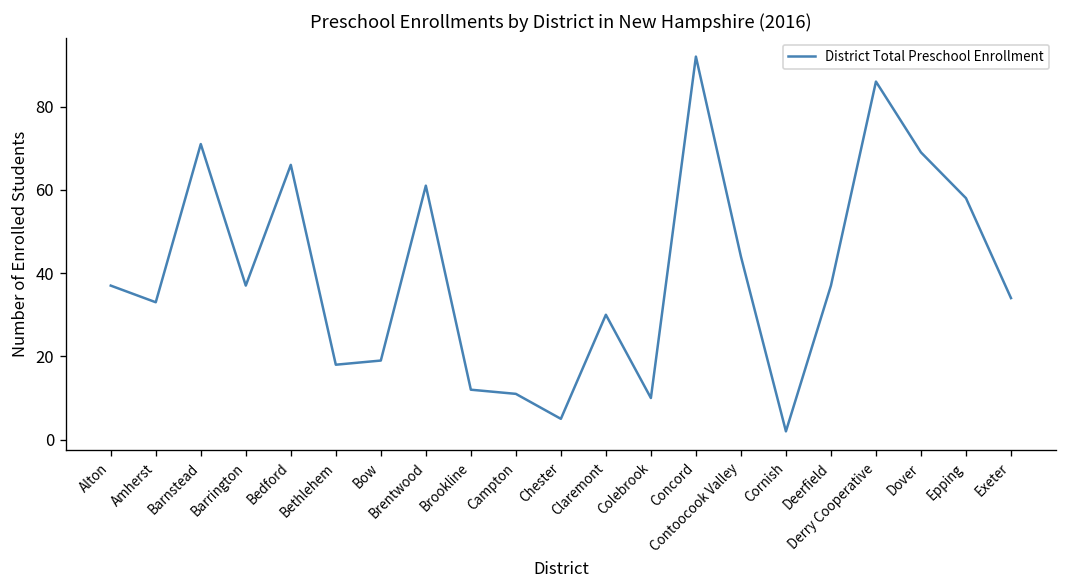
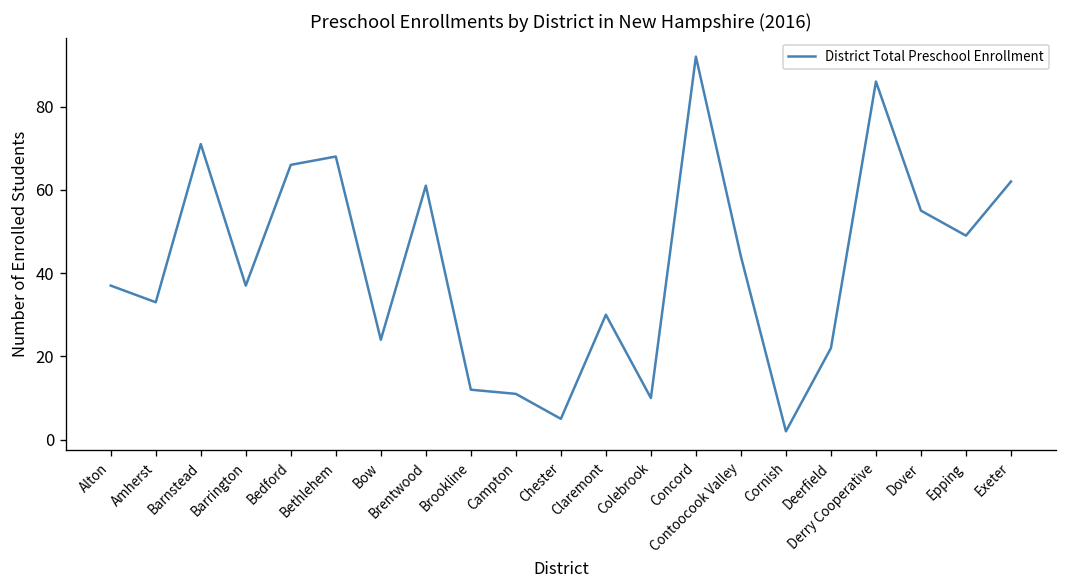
Bethlehem: 18 -> 68
Bow: 19 -> 24
Deerfield: 37 -> 22
Dover: 69 -> 55
Epping: 58 -> 49
Exeter: 34 -> 62
